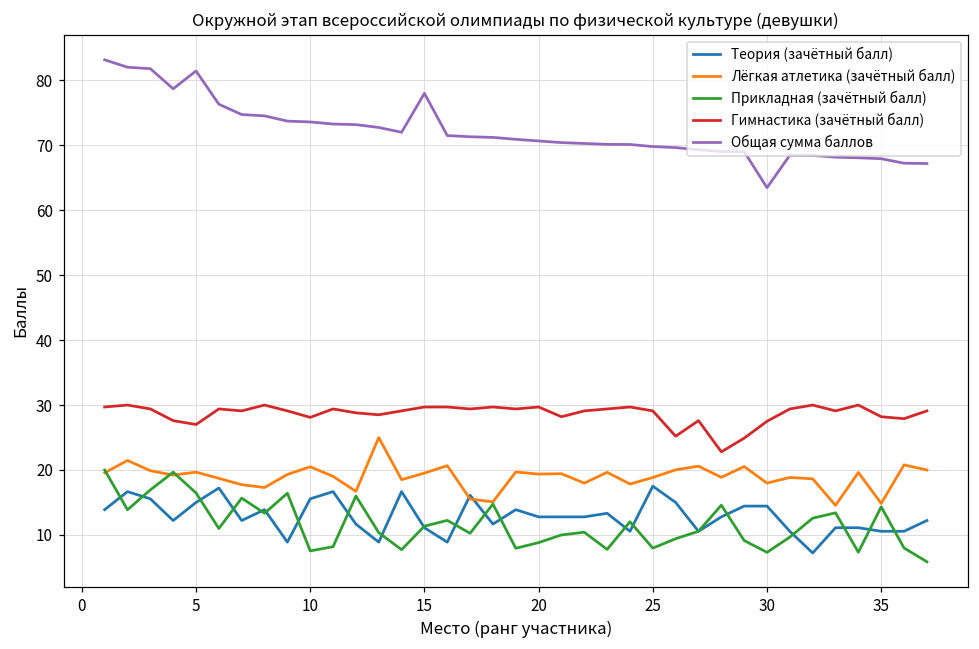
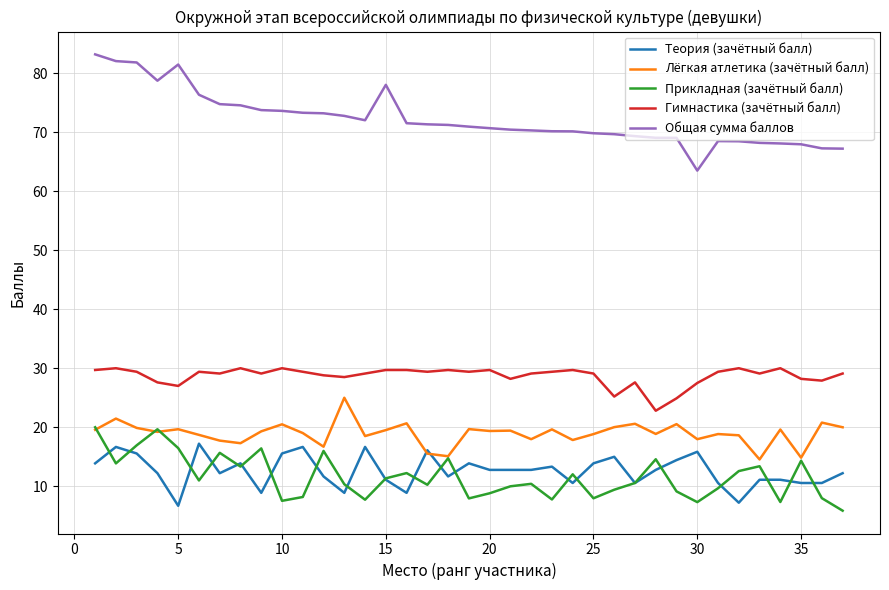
Теория (зачётный балл), 5: 15 -> 7
Гимнастика (зачётный балл), 10: 28 -> 30
Теория (зачётный балл), 25: 18 -> 14
Теория (зачётный балл), 30: 14 -> 16
